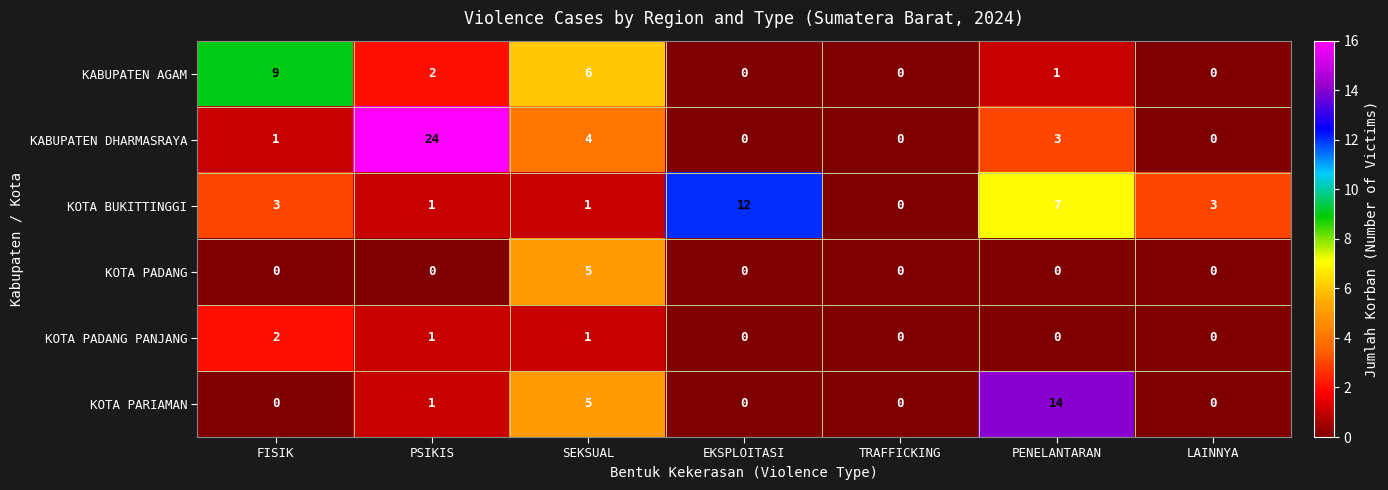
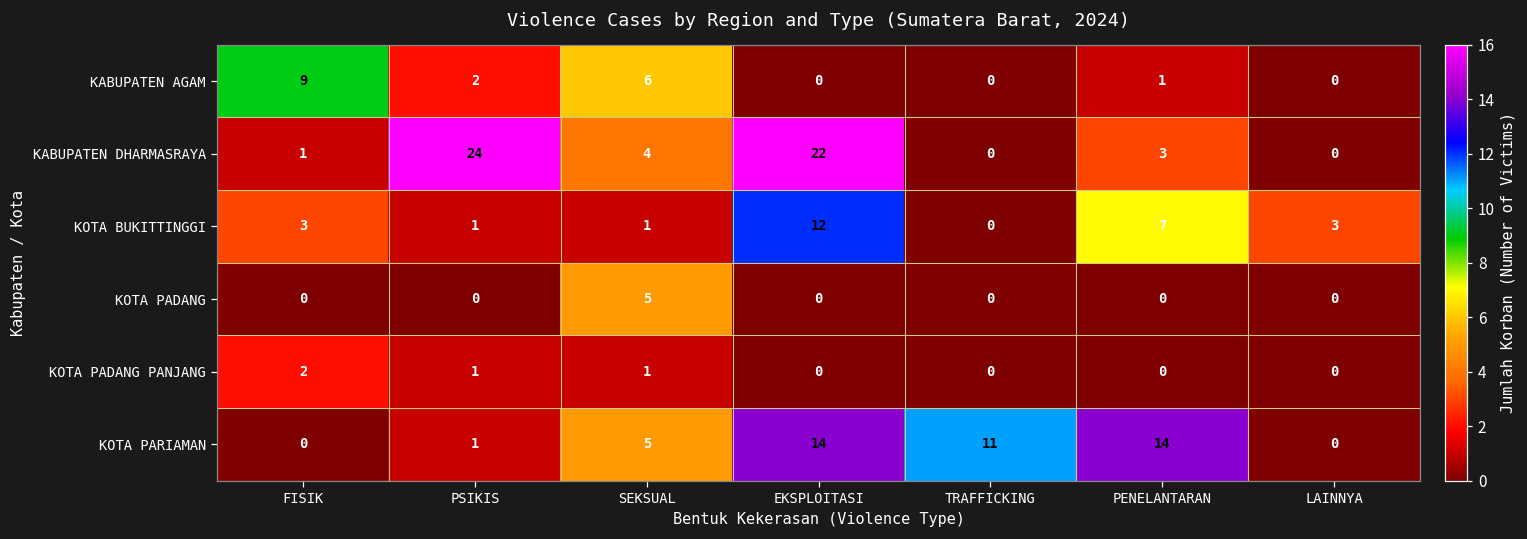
KABUPATEN DHARMASRAYA, EKSPLOITASI: 0 -> 22
KOTA PARIAMAN, EKSPLOITASI: 0 -> 14
KOTA PARIAMAN, TRAFFICKING: 0 -> 11
